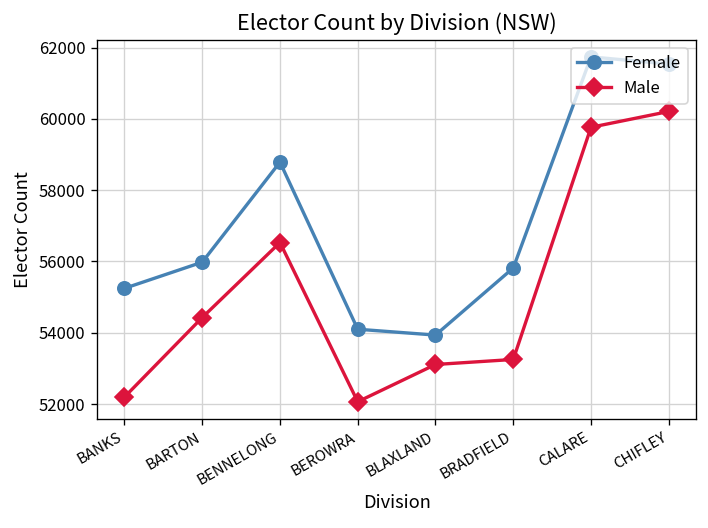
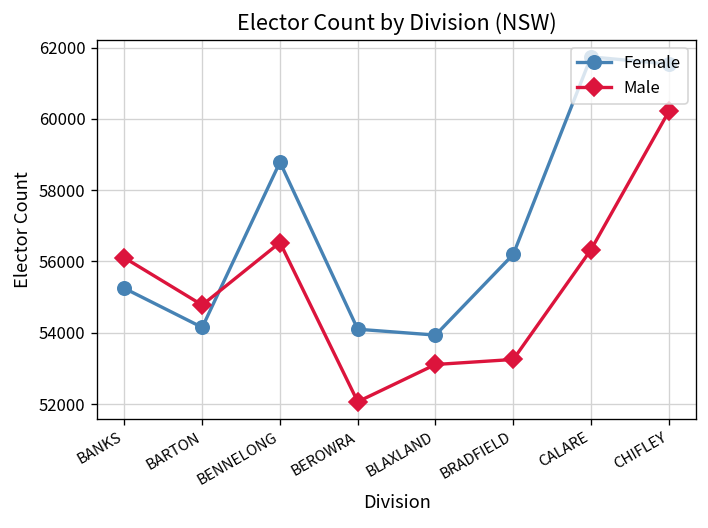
Male, BANKS: 52200 -> 56100
Female, BARTON: 56000 -> 54100
Male, BARTON: 54400 -> 54800
Female, BRADFIELD: 55800 -> 56200
Male, CALARE: 59800 -> 56300
